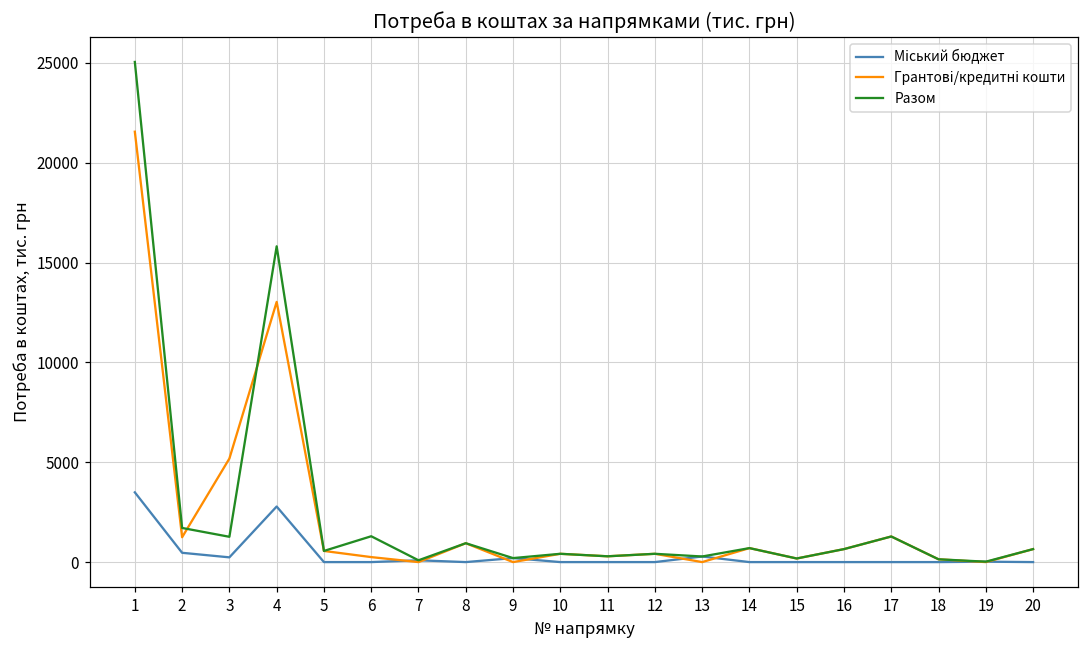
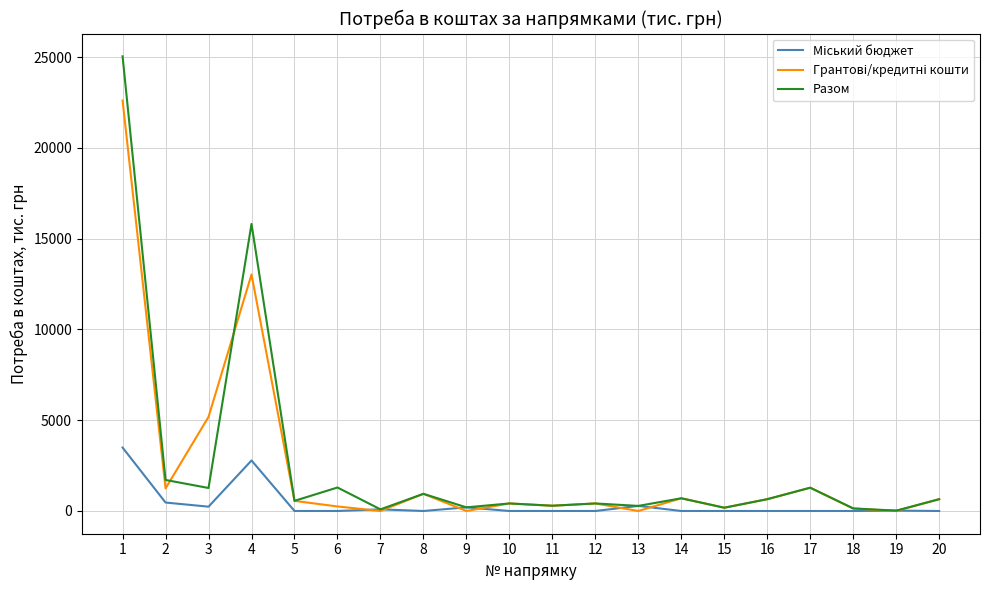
Грантові/кредитні кошти, 1: 21600 -> 22600
